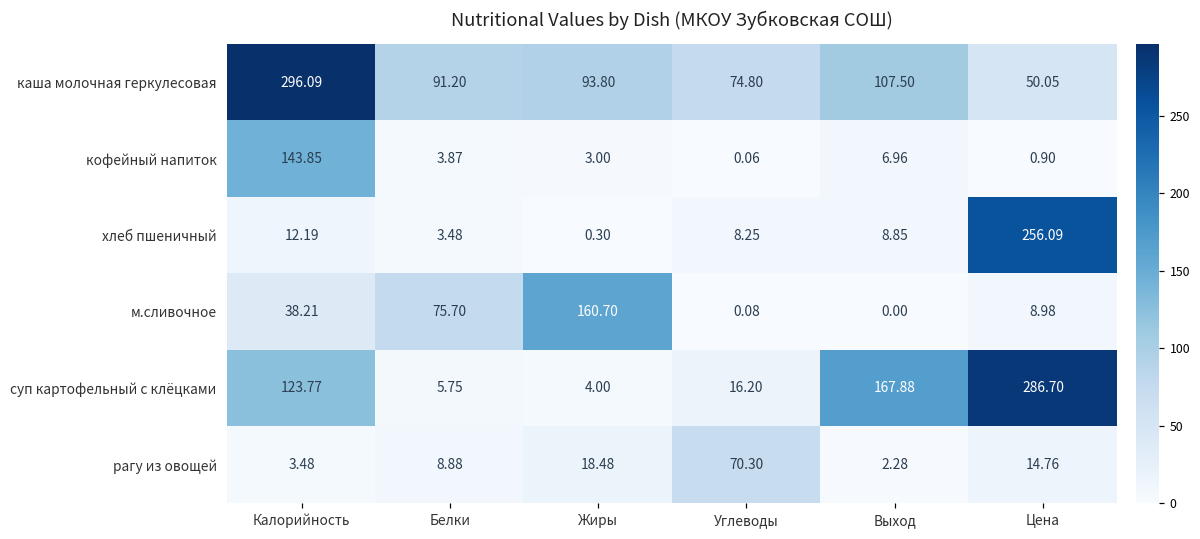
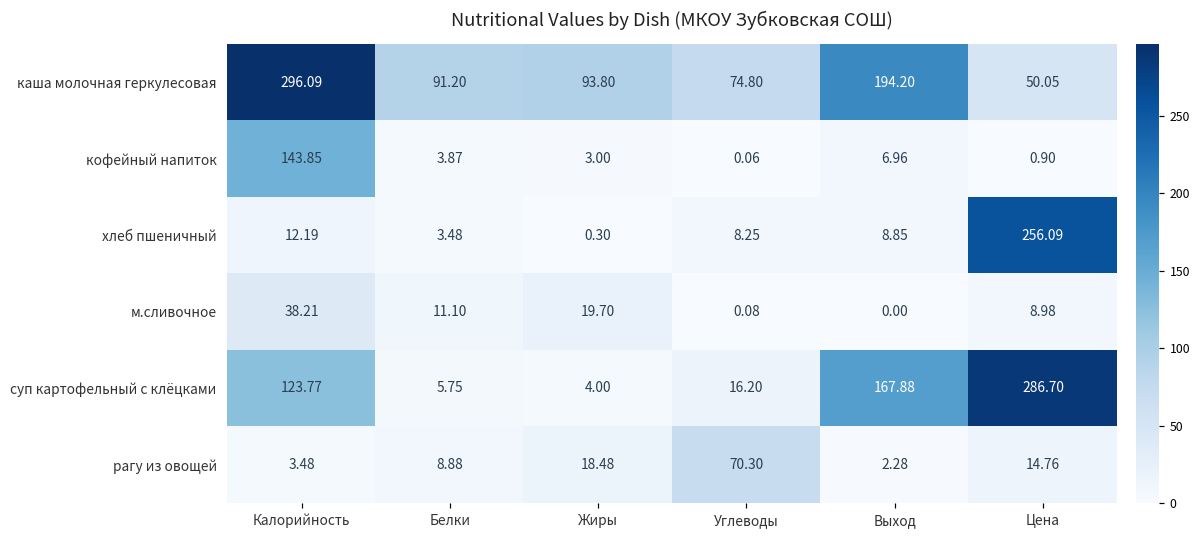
каша молочная геркулесовая, Выход: 107.50 -> 194.20
м.сливочное, Белки: 75.70 -> 11.10
м.сливочное, Жиры: 160.70 -> 19.70
